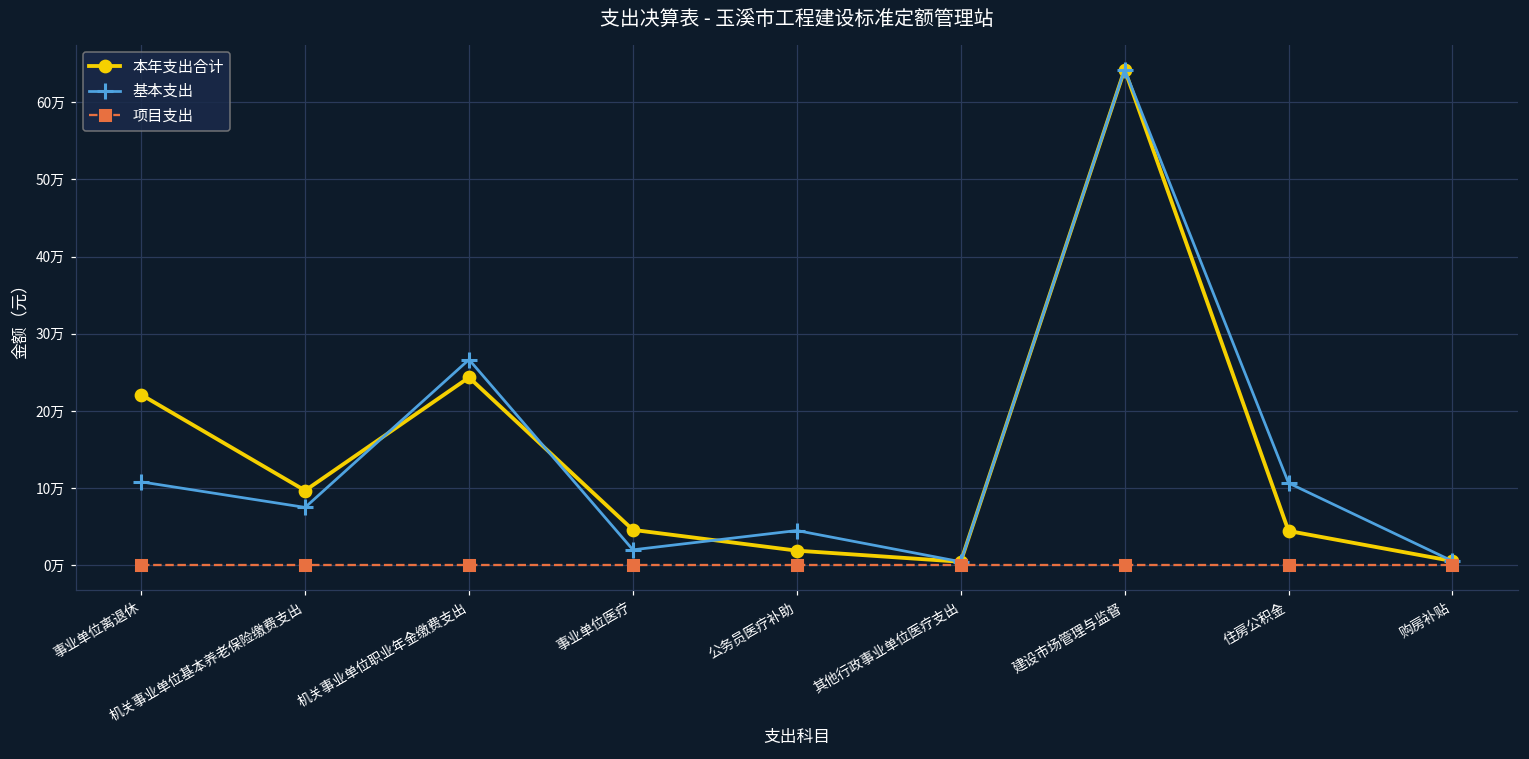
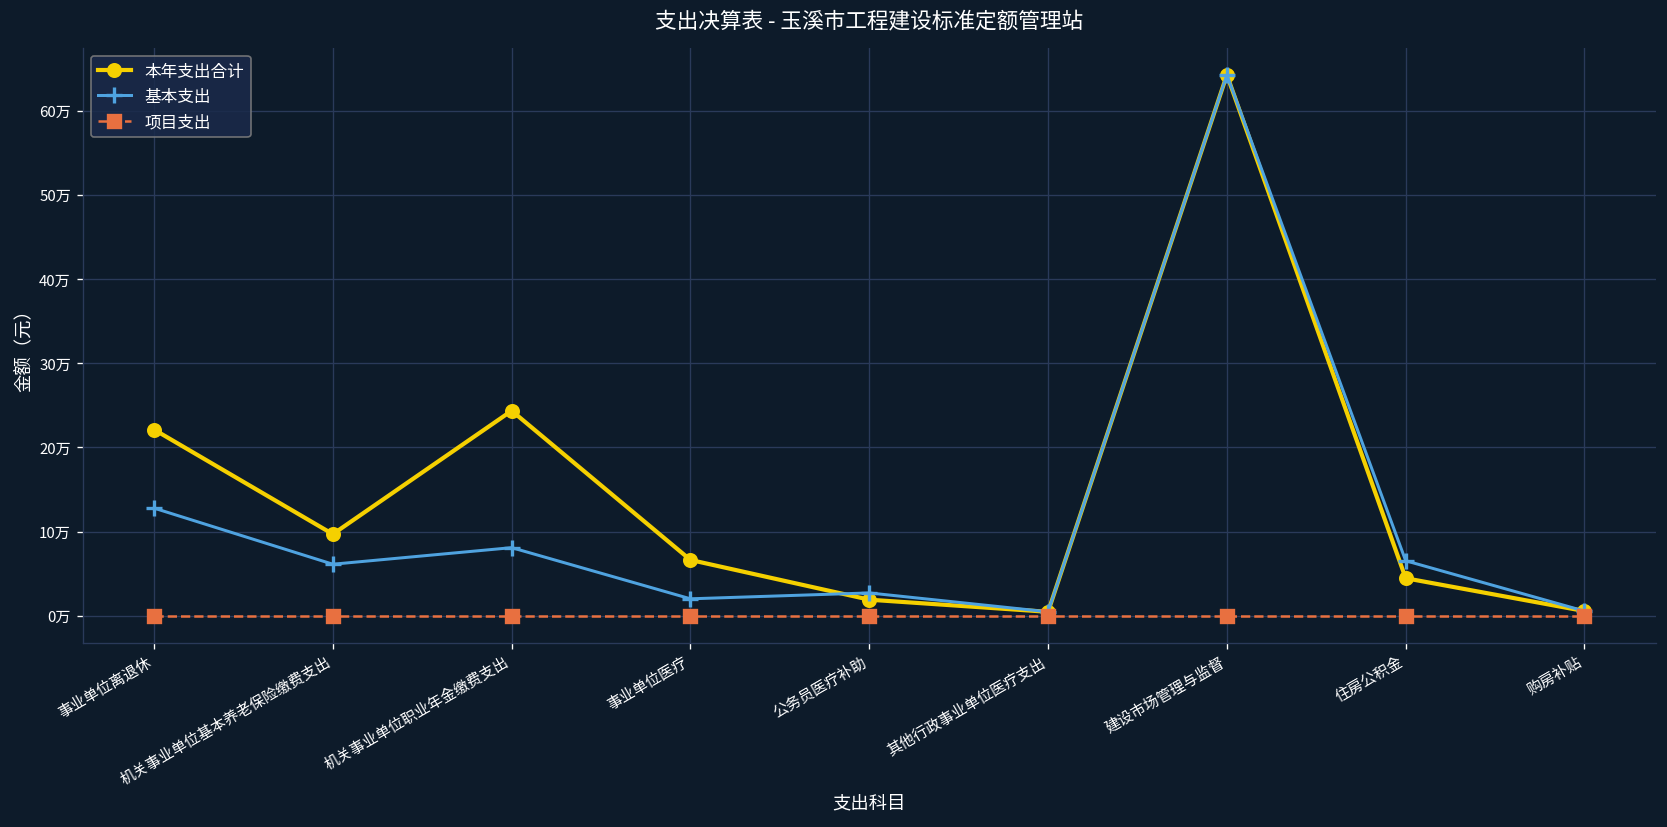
基本支出, 事业单位离退休: 11万 -> 13万
基本支出, 机关事业单位基本养老保险缴费支出: 8万 -> 6万
基本支出, 机关事业单位职业年金缴费支出: 27万 -> 8万
本年支出合计, 事业单位医疗: 5万 -> 7万
基本支出, 公务员医疗补助: 5万 -> 3万
基本支出, 住房公积金: 11万 -> 7万
